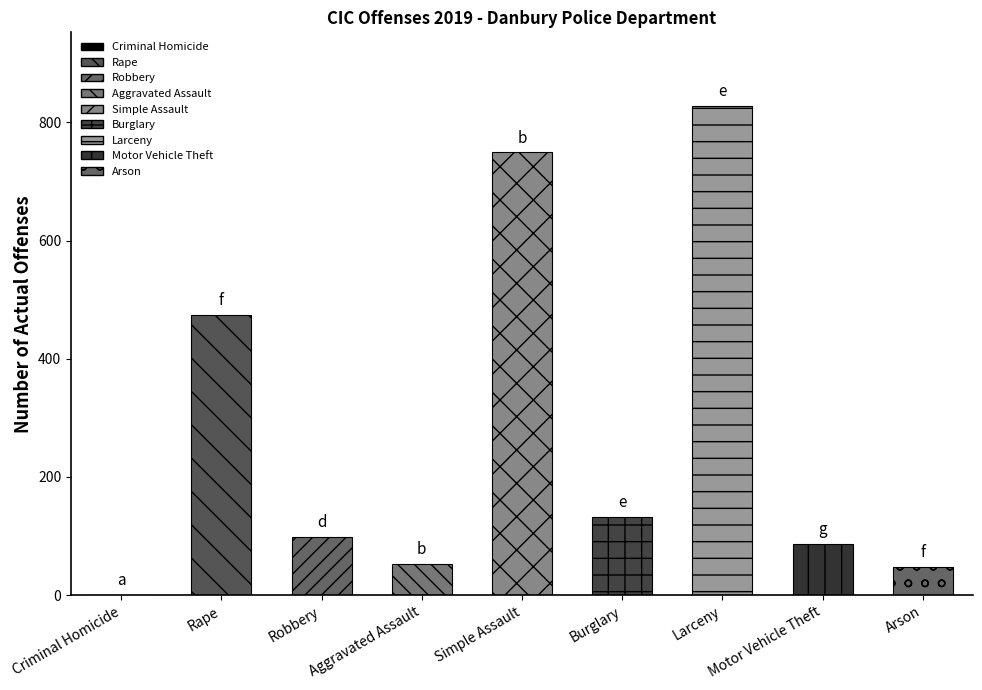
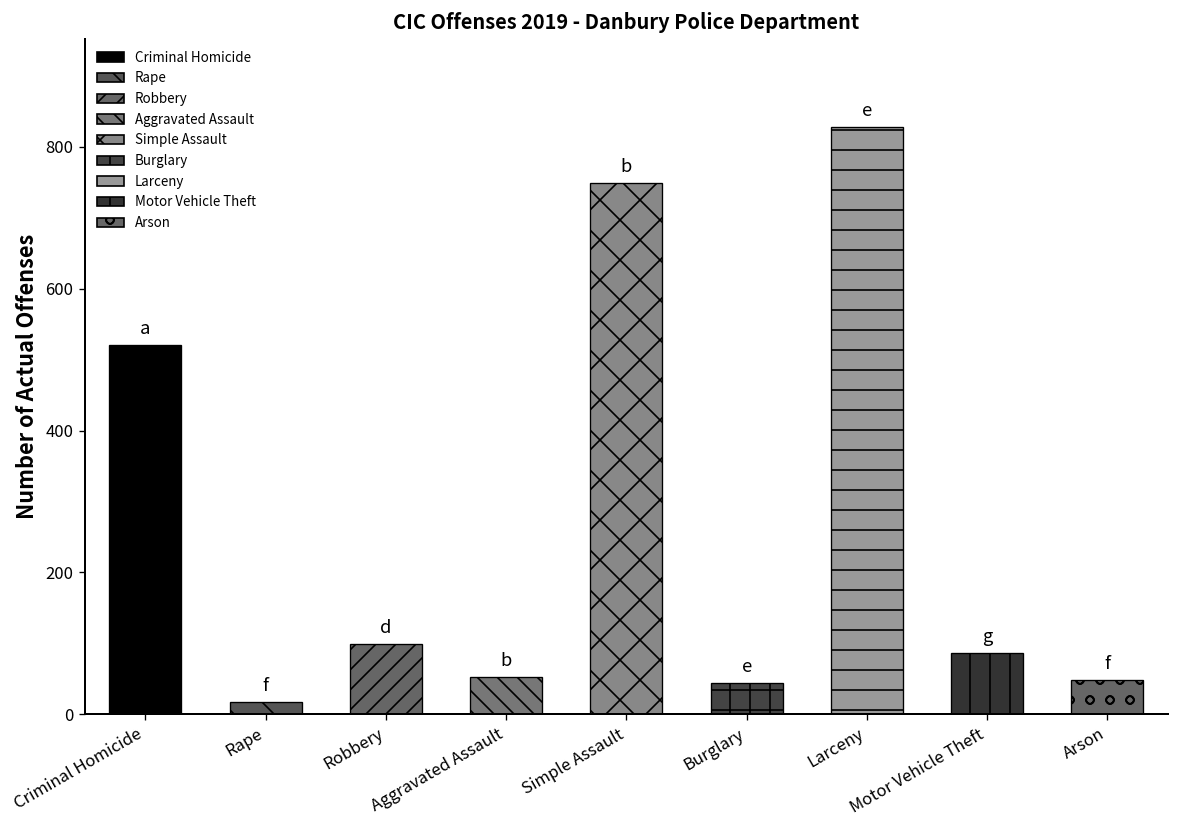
Criminal Homicide: 0 -> 520
Rape: 470 -> 20
Burglary: 130 -> 40
